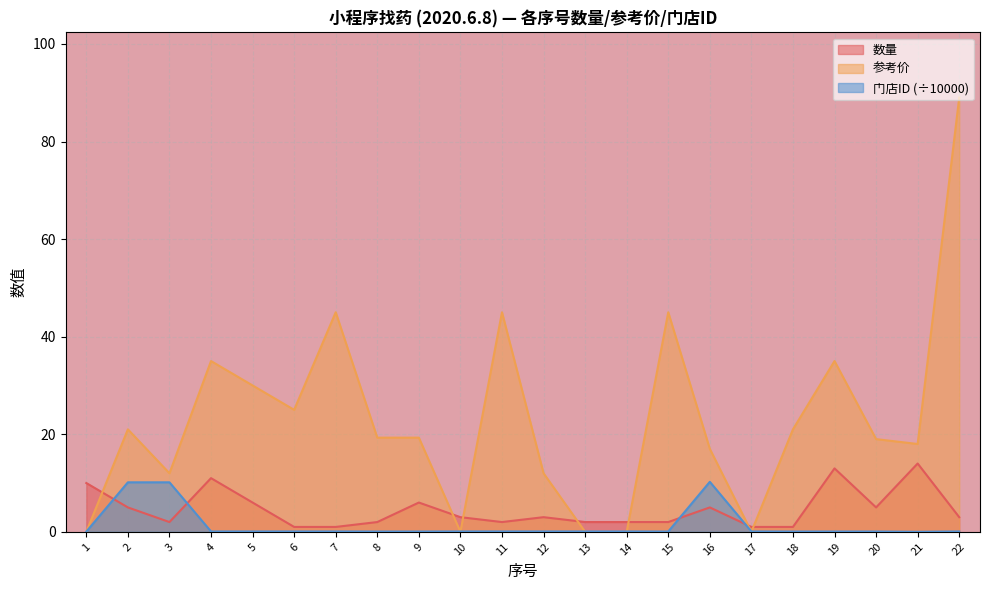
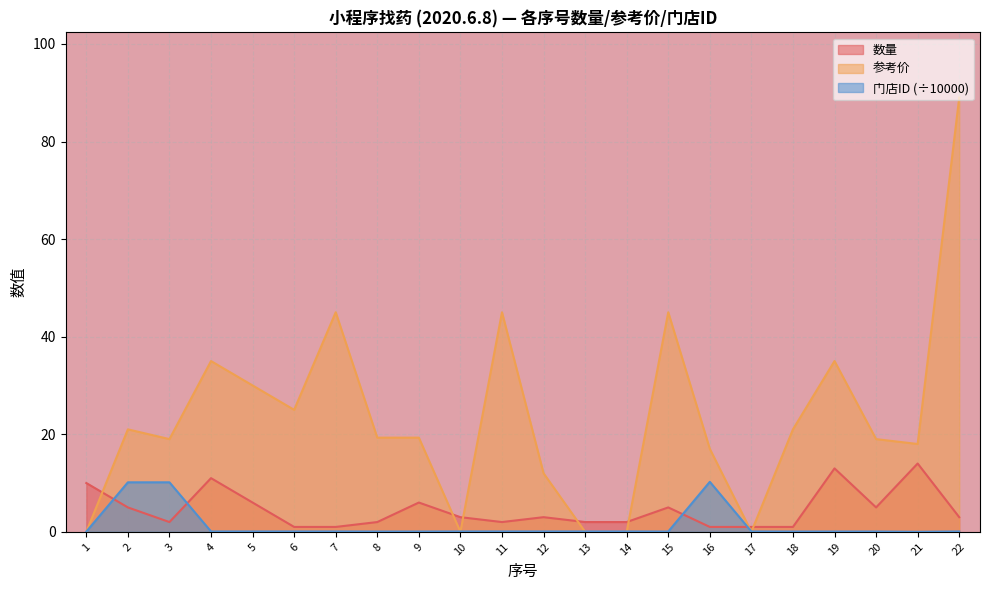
参考价, 3: 12 -> 19
数量, 15: 2 -> 5
数量, 16: 5 -> 1
